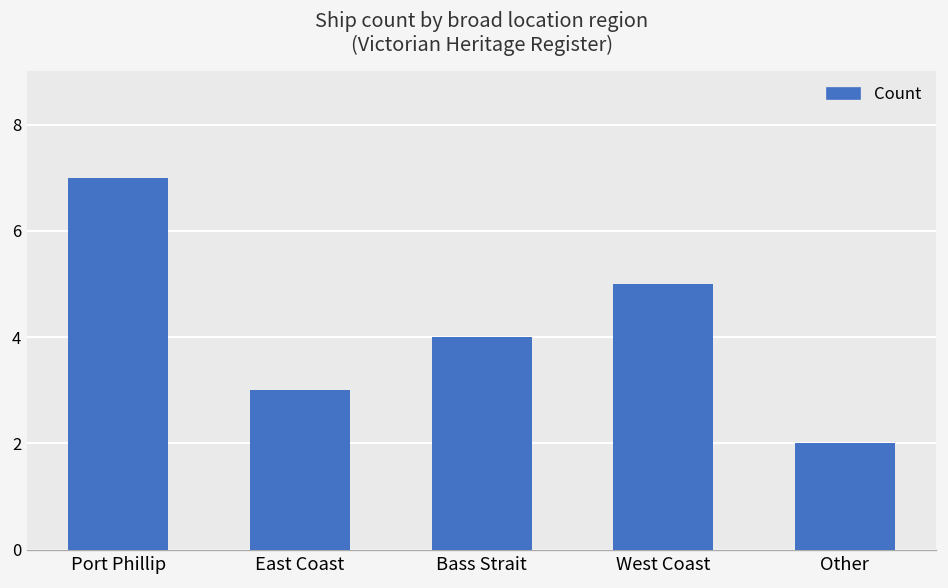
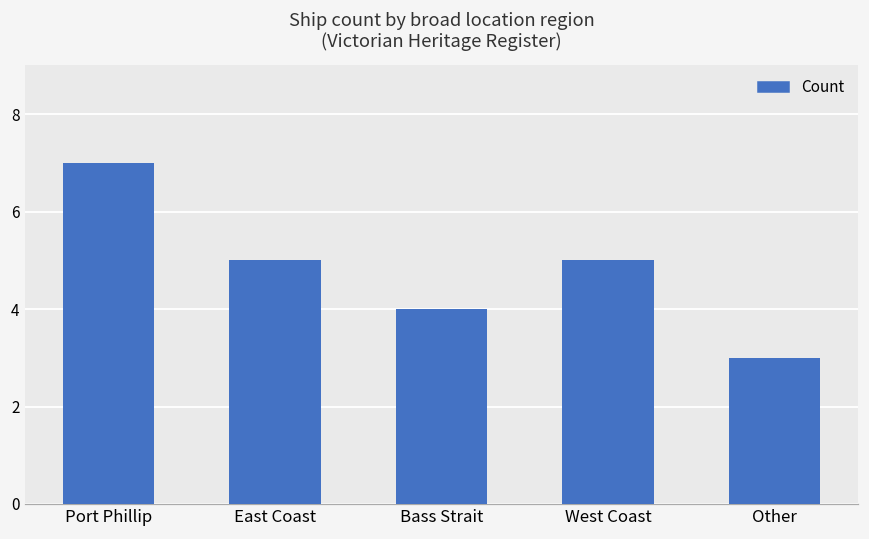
East Coast: 3 -> 5
Other: 2 -> 3
